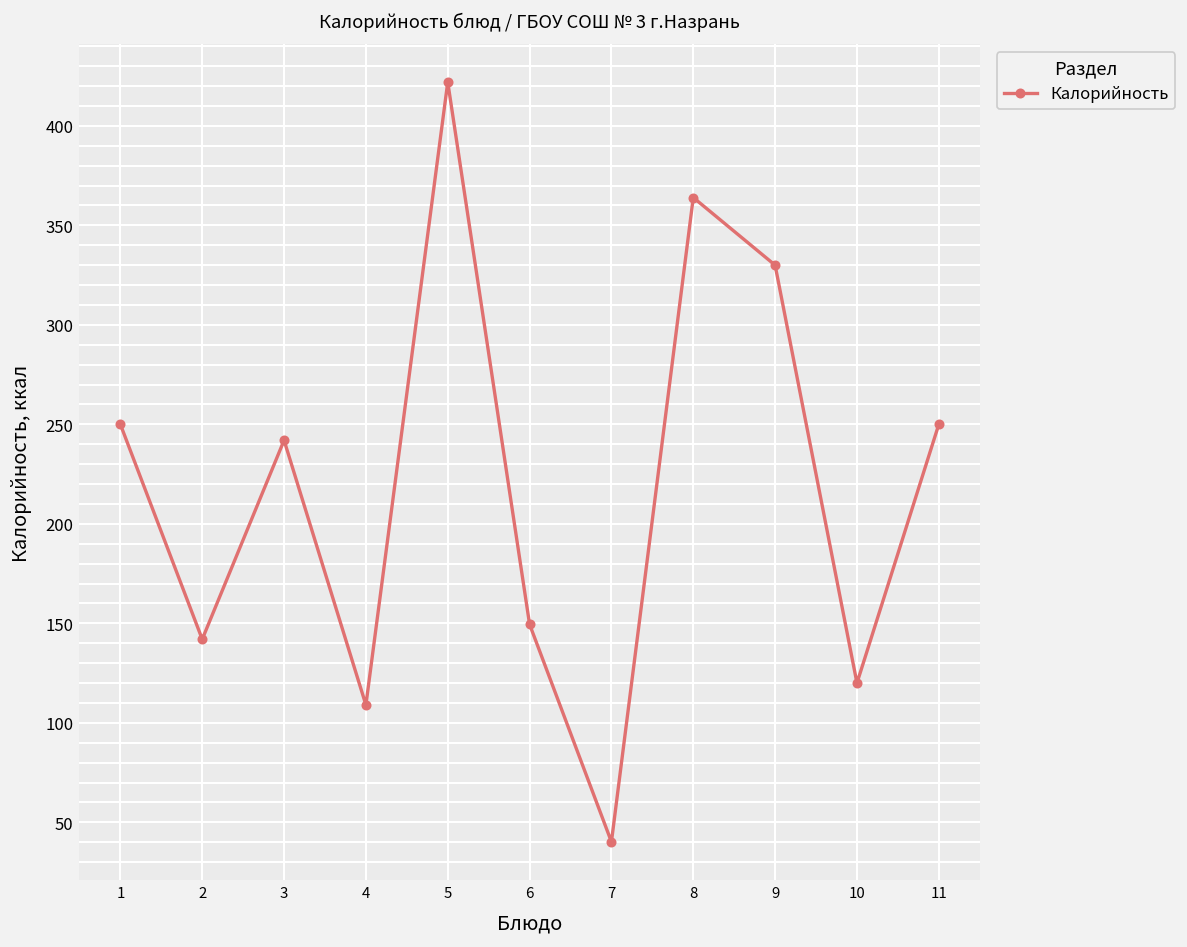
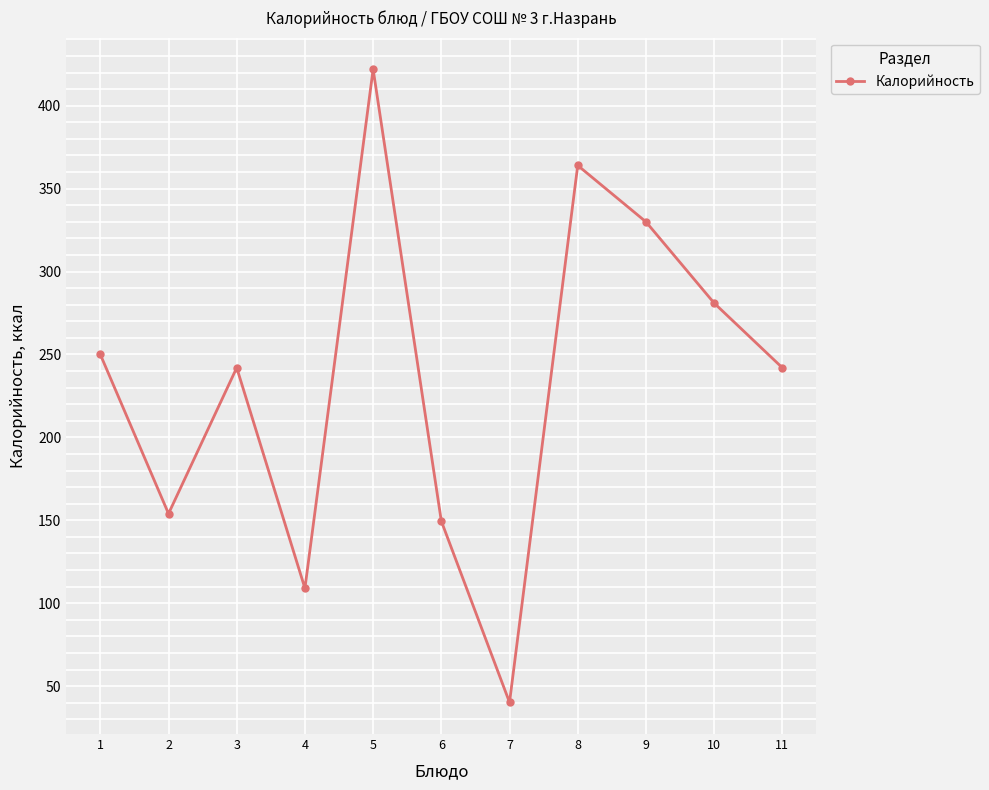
2: 142 -> 154
10: 120 -> 281
11: 250 -> 242
